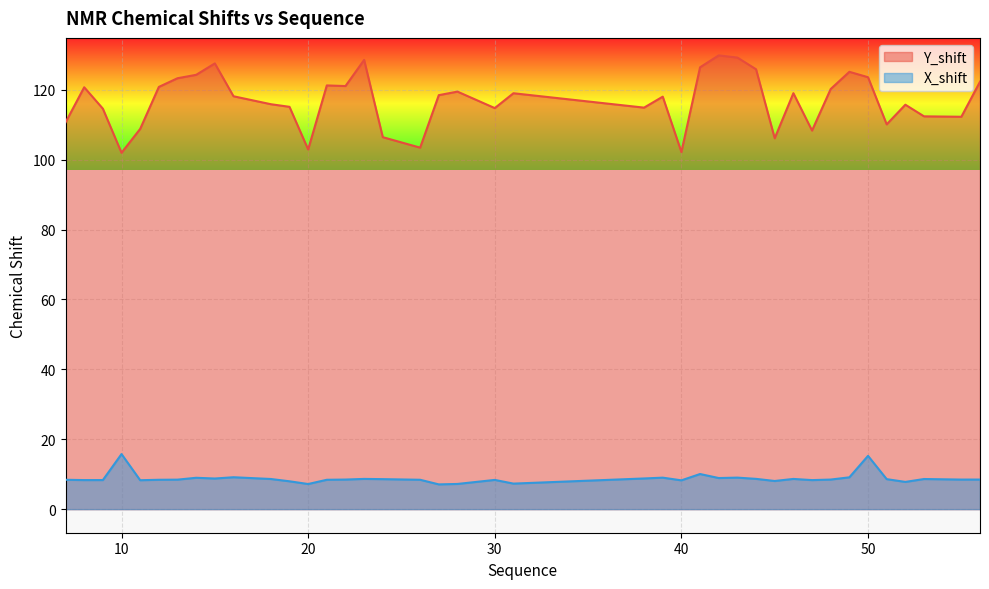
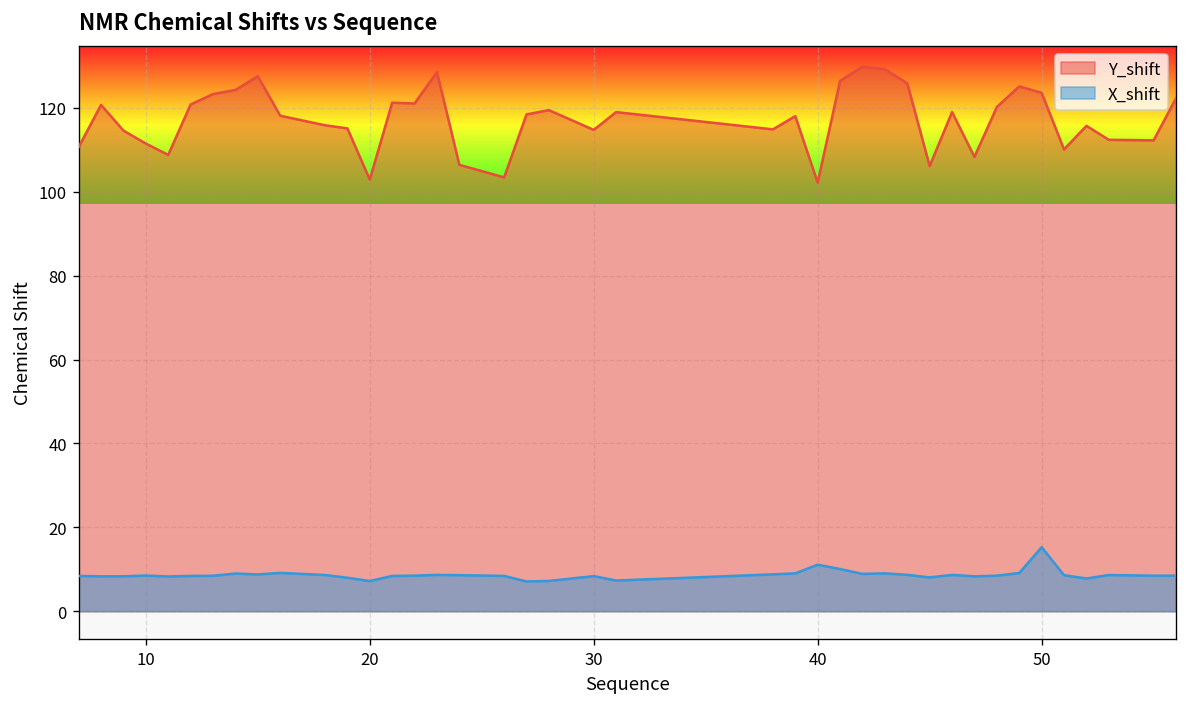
Y_shift, 10: 102 -> 112
X_shift, 10: 16 -> 9
X_shift, 40: 8 -> 11
